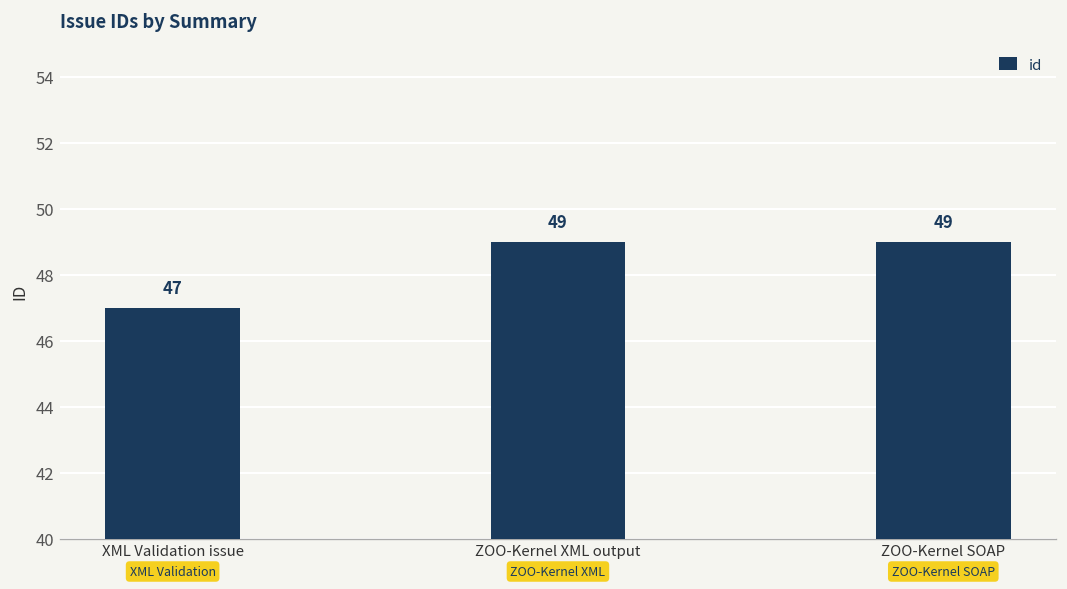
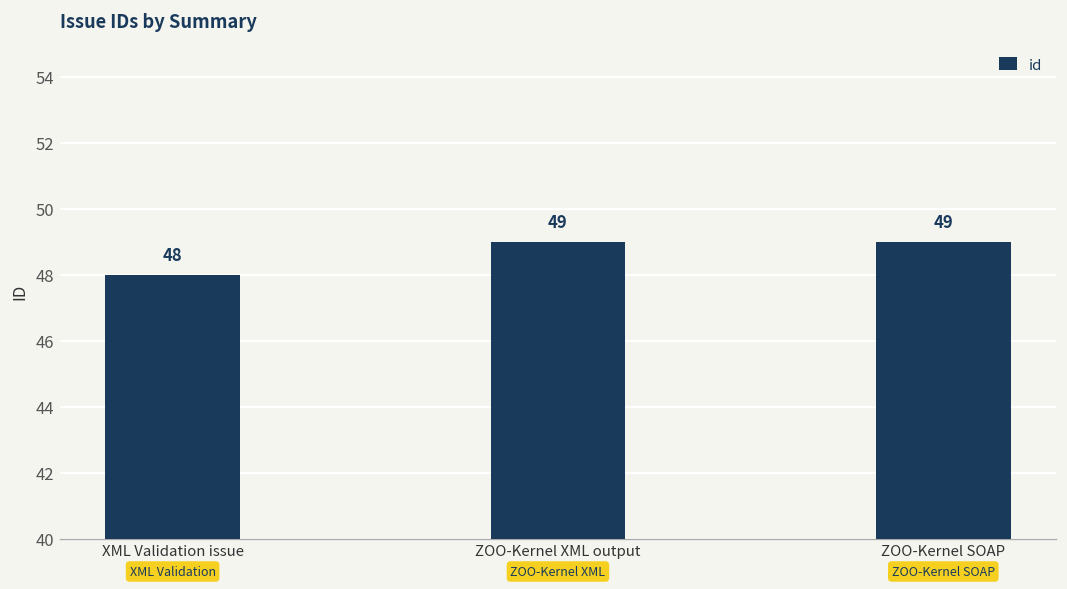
XML Validation issue: 47 -> 48
